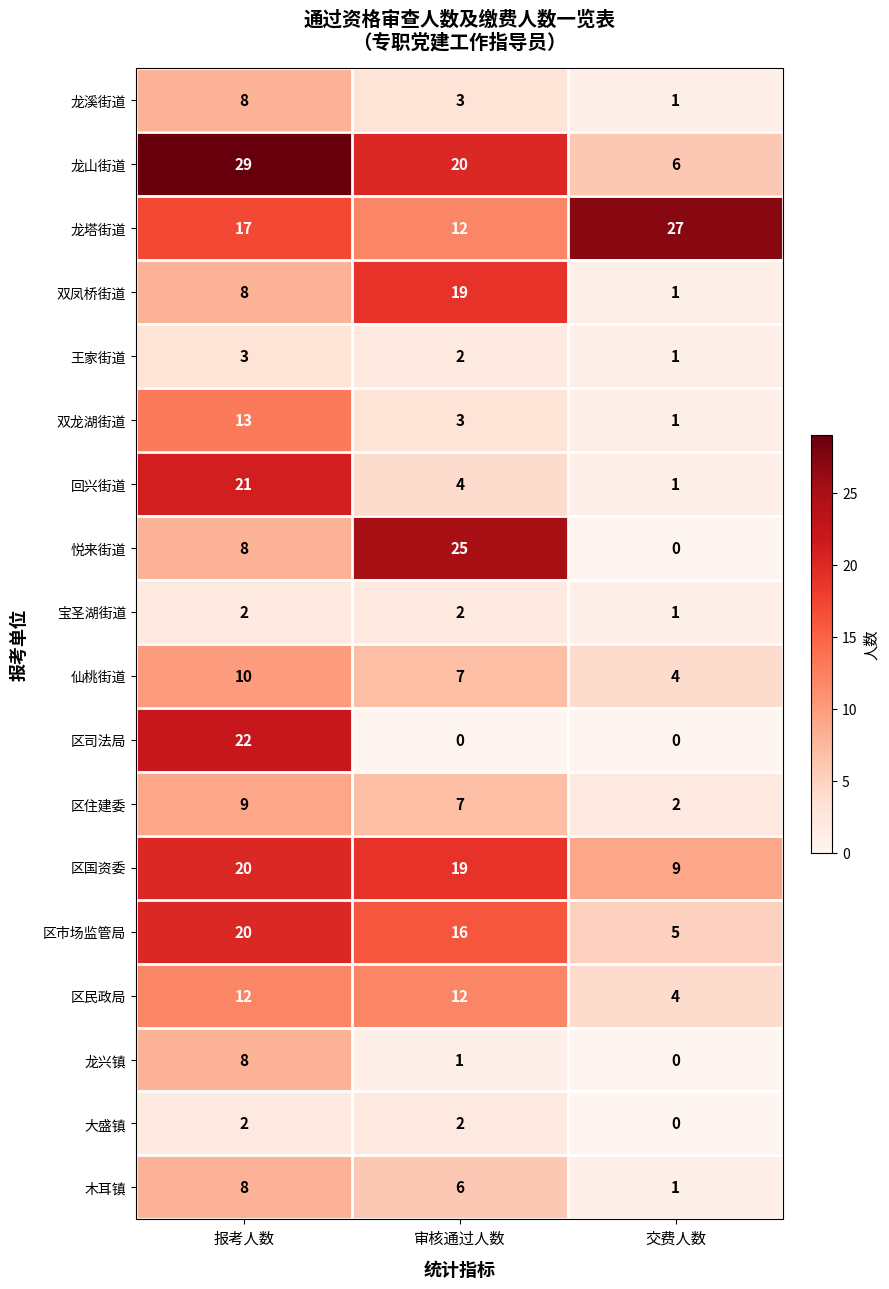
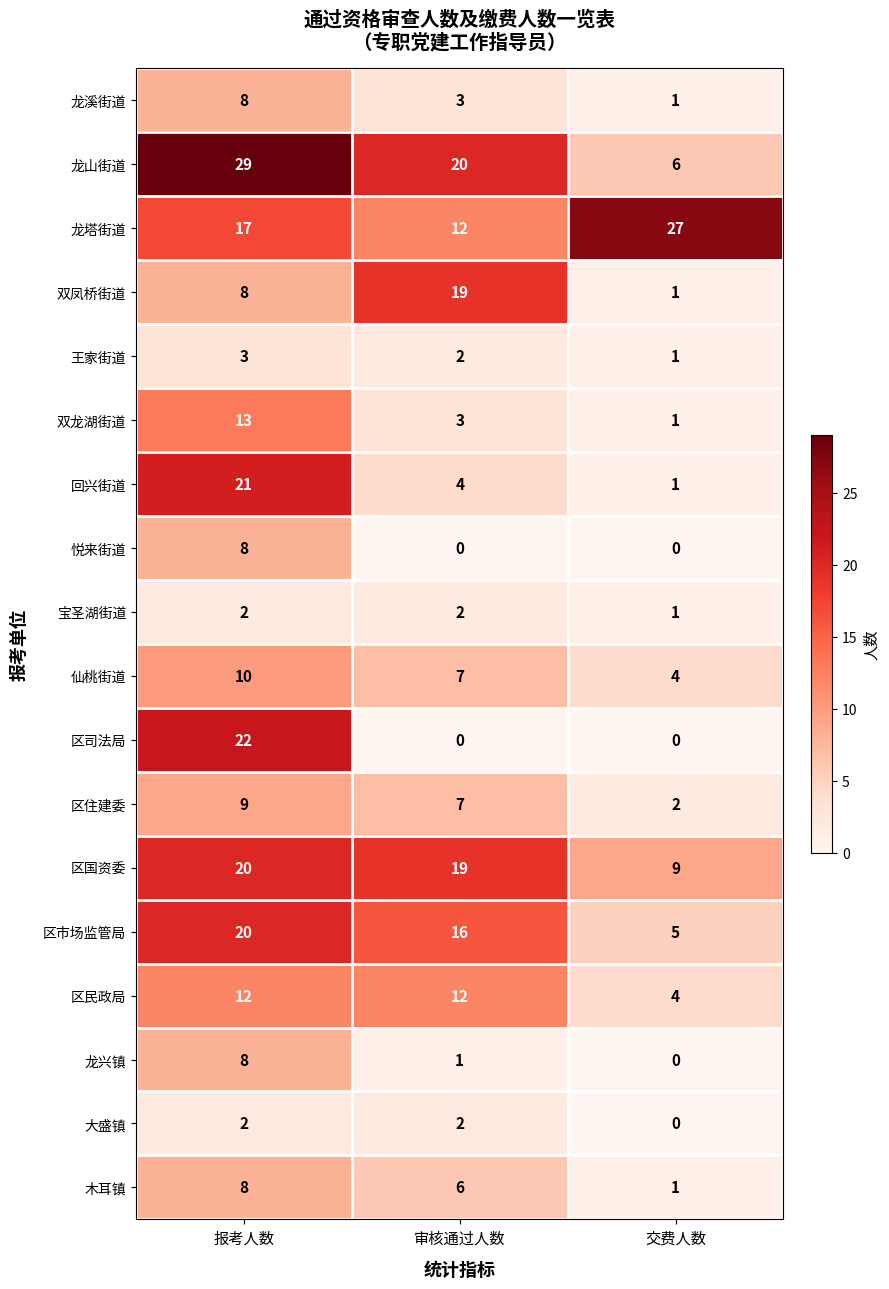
悦来街道, 审核通过人数: 25 -> 0
